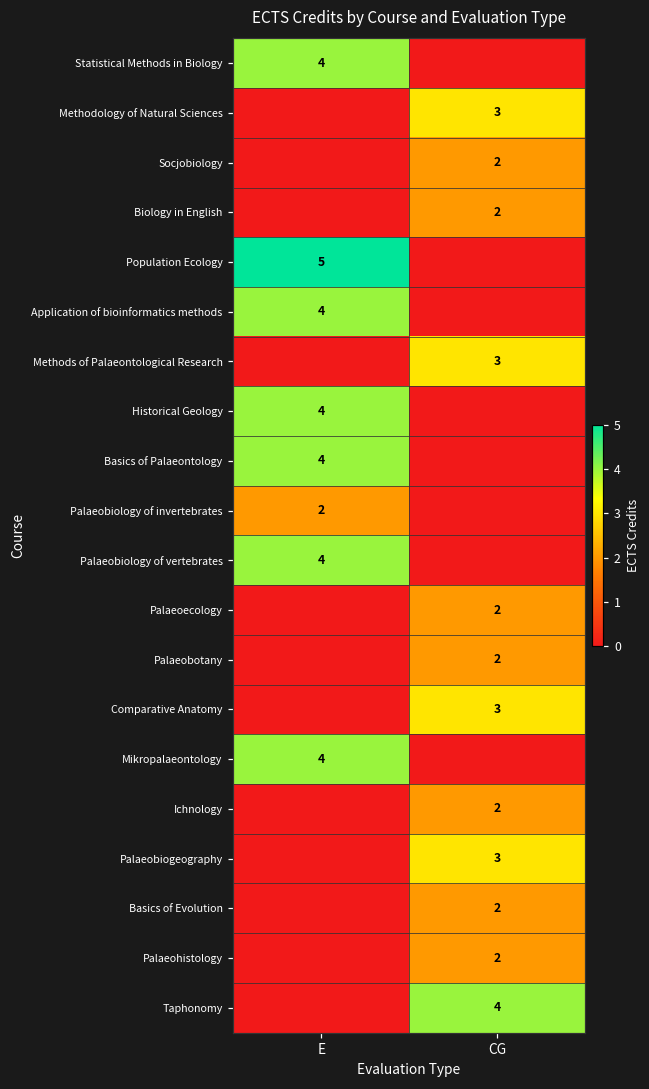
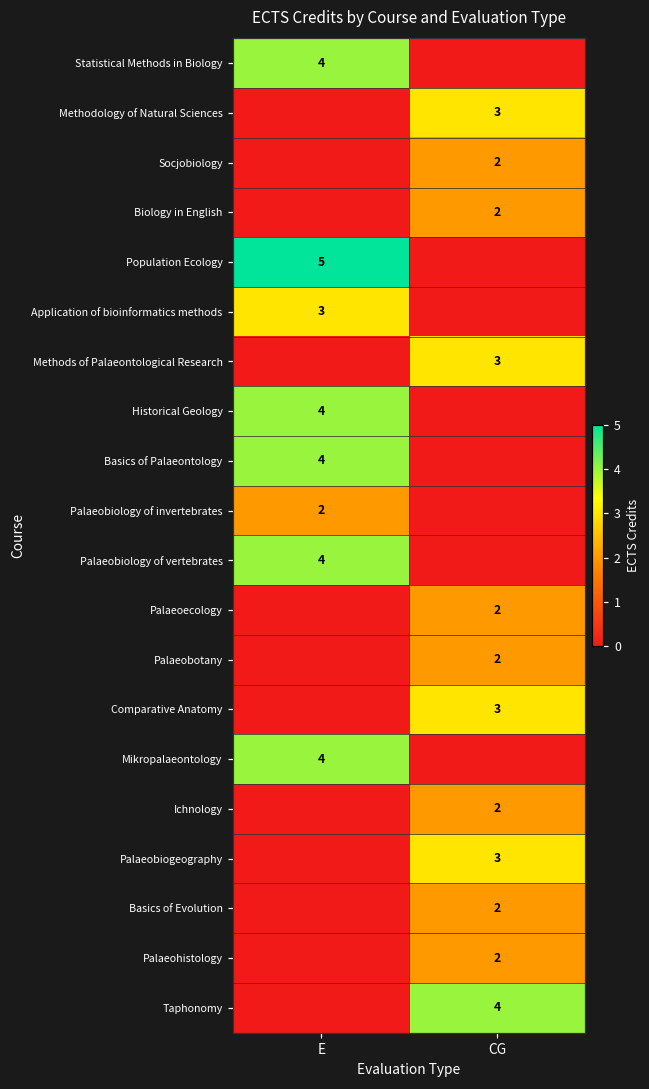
Application of bioinformatics methods, E: 4 -> 3
